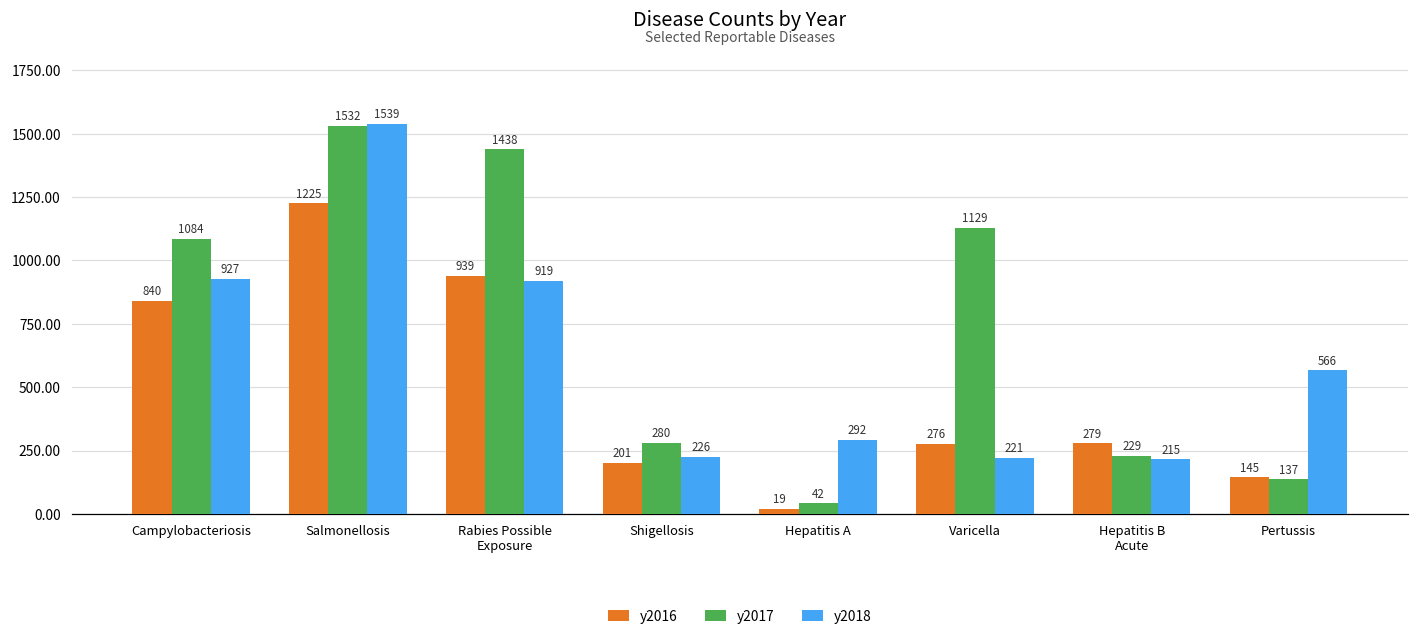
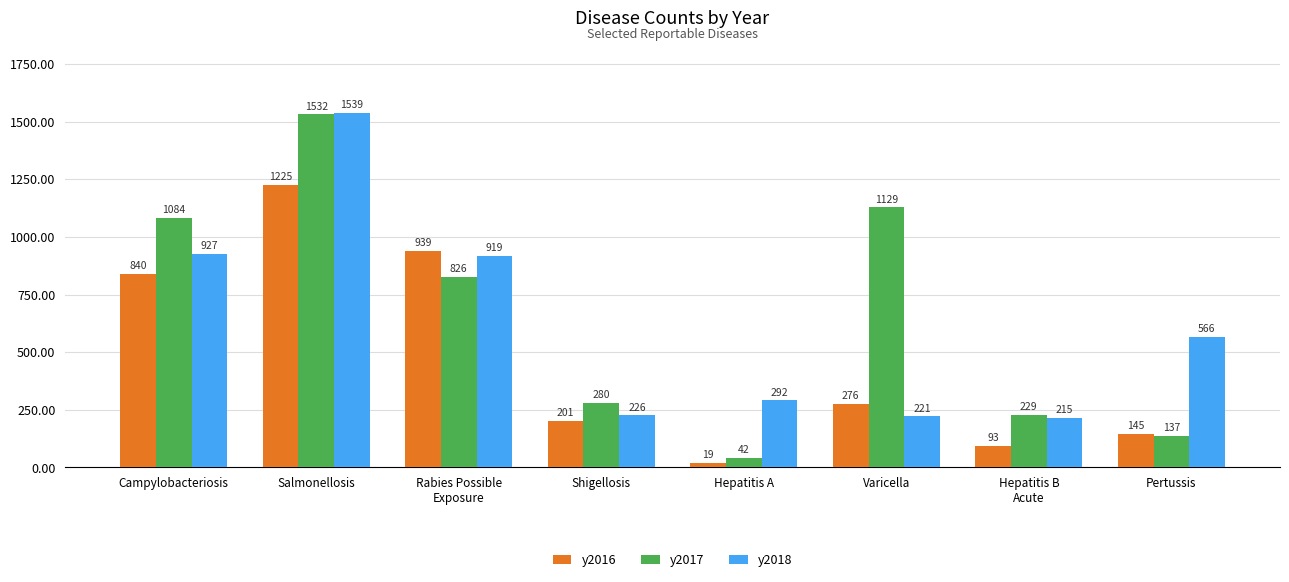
y2017, Rabies Possible Exposure: 1438 -> 826
y2016, Hepatitis B Acute: 279 -> 93
